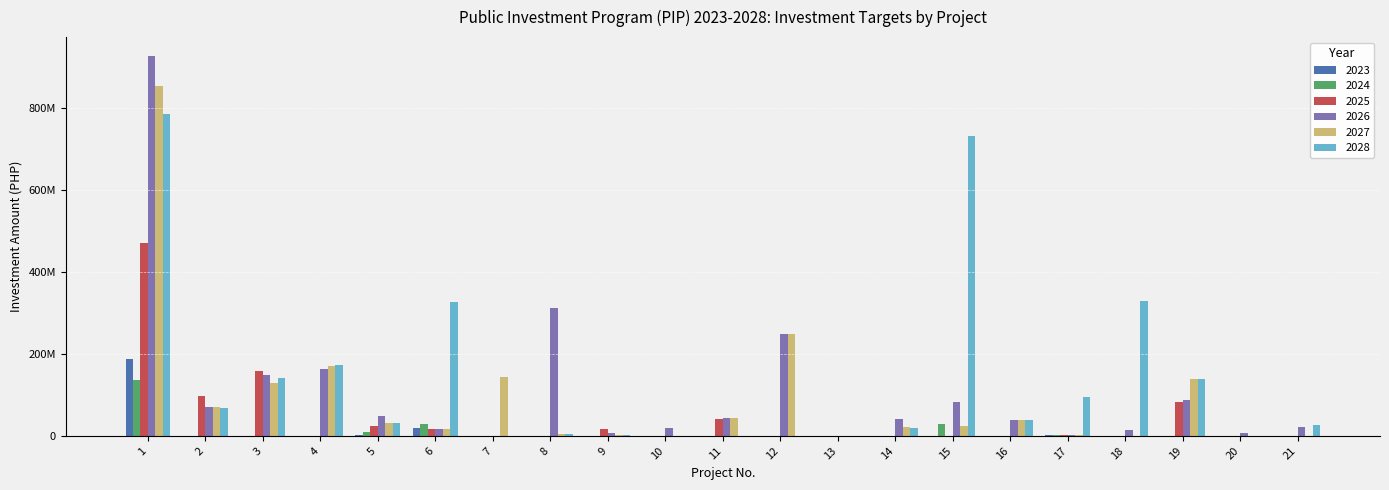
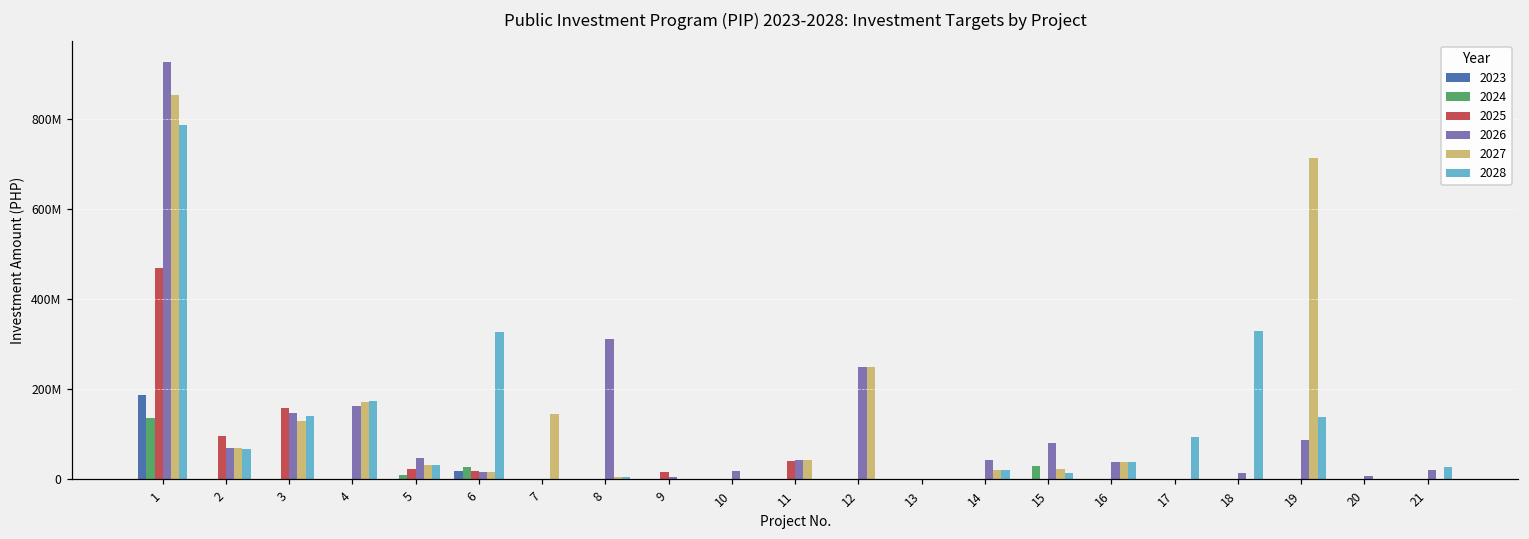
2028, 15: 730000000 -> 10000000
2025, 19: 80000000 -> 0
2027, 19: 140000000 -> 710000000
